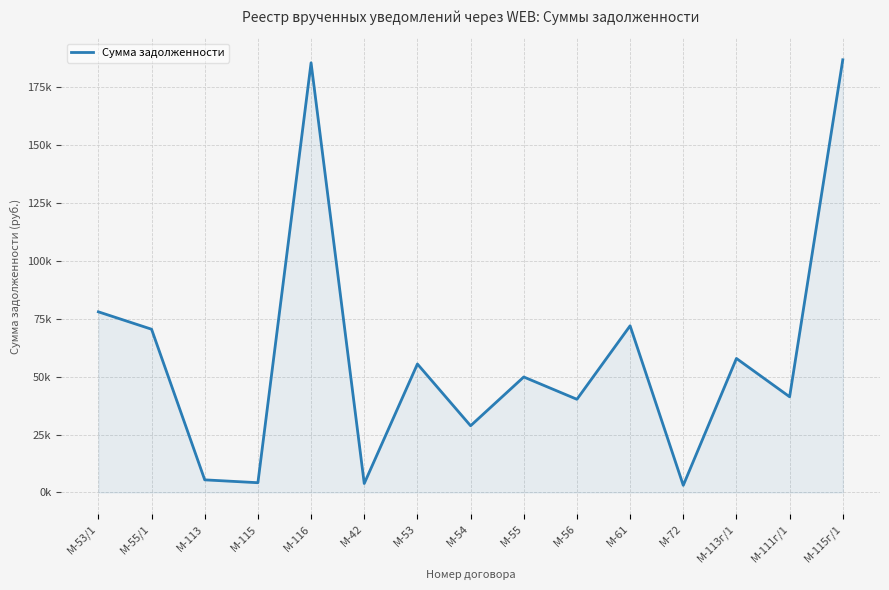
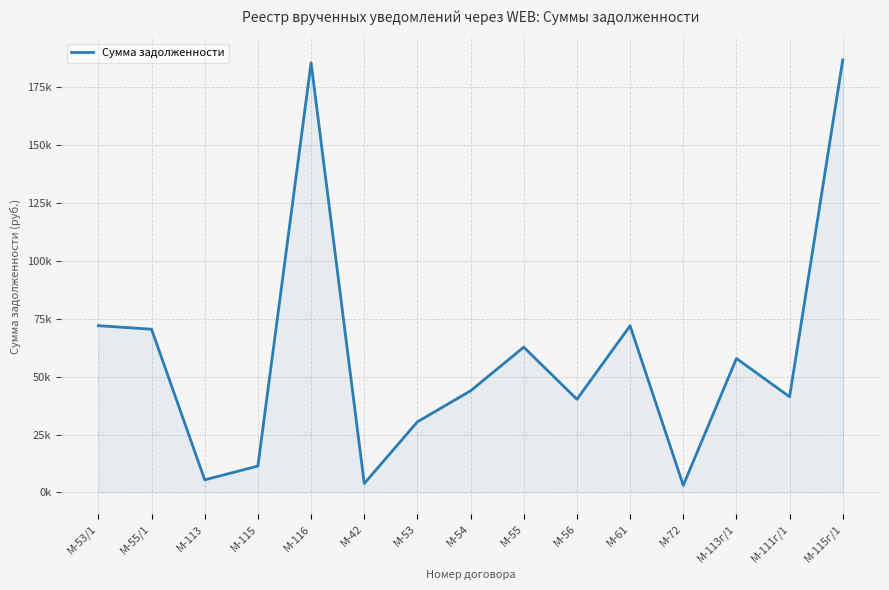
М-53/1: 78000 -> 72000
М-115: 4000 -> 11000
М-53: 55000 -> 31000
М-54: 29000 -> 44000
М-55: 50000 -> 63000
